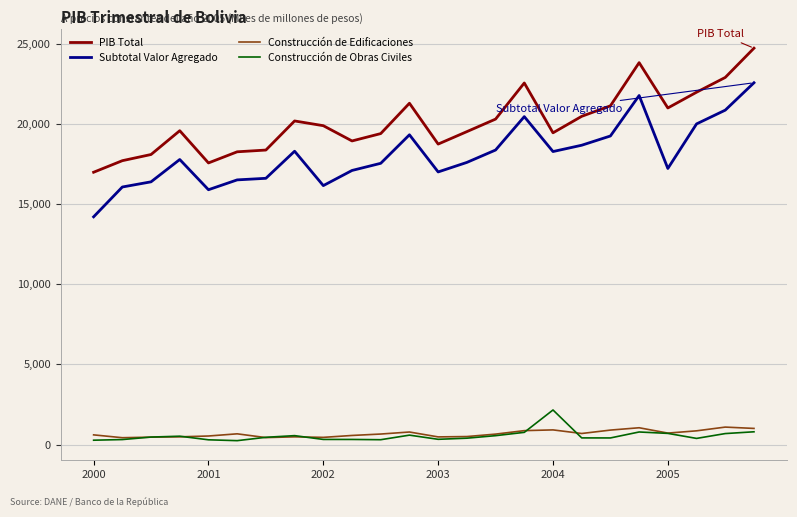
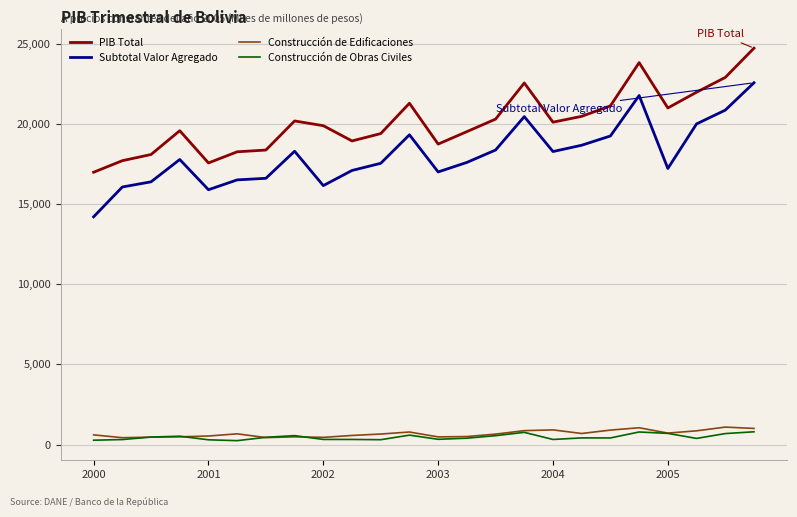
PIB Total, 2004: 19,400 -> 20,100
Construcción de Obras Civiles, 2004: 2,200 -> 300
